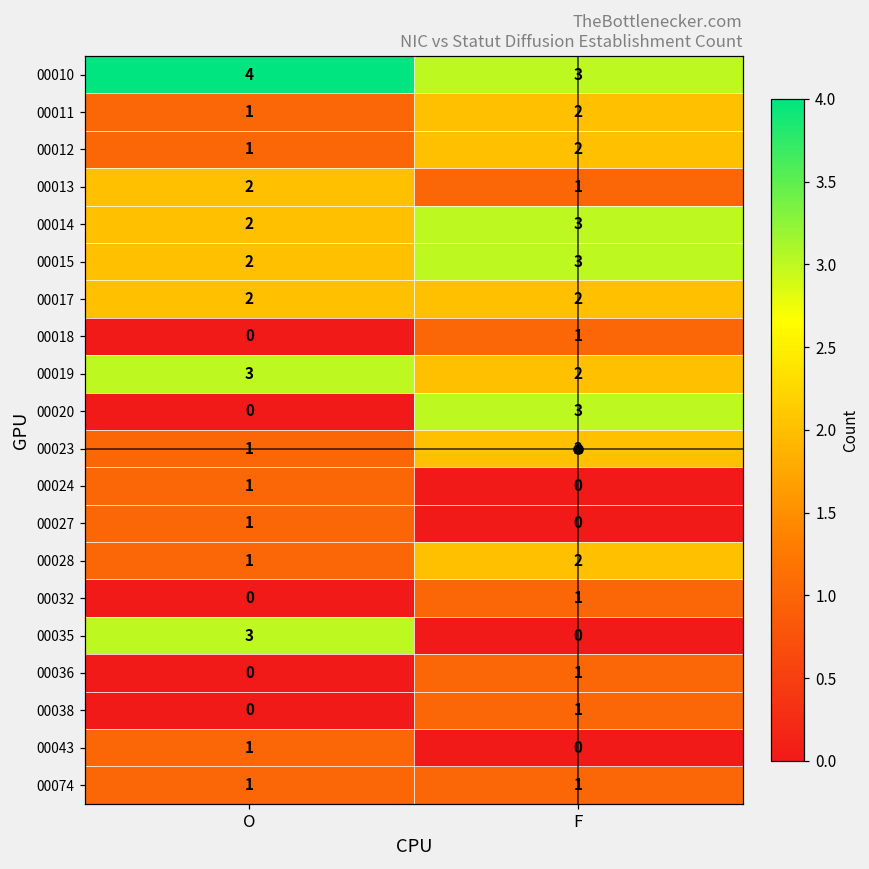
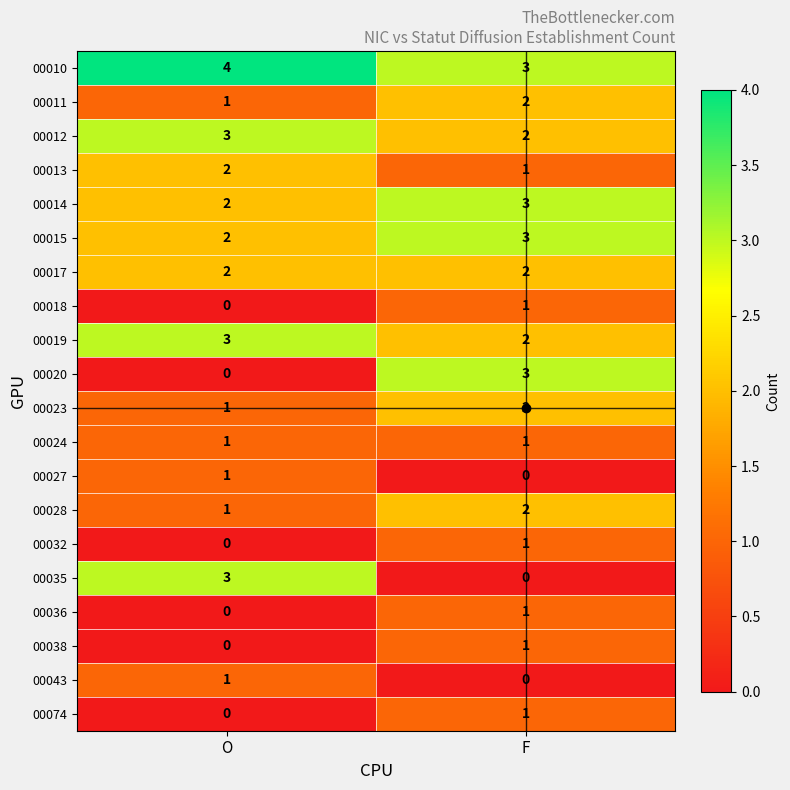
00012, O: 1 -> 3
00024, F: 0 -> 1
00074, O: 1 -> 0
